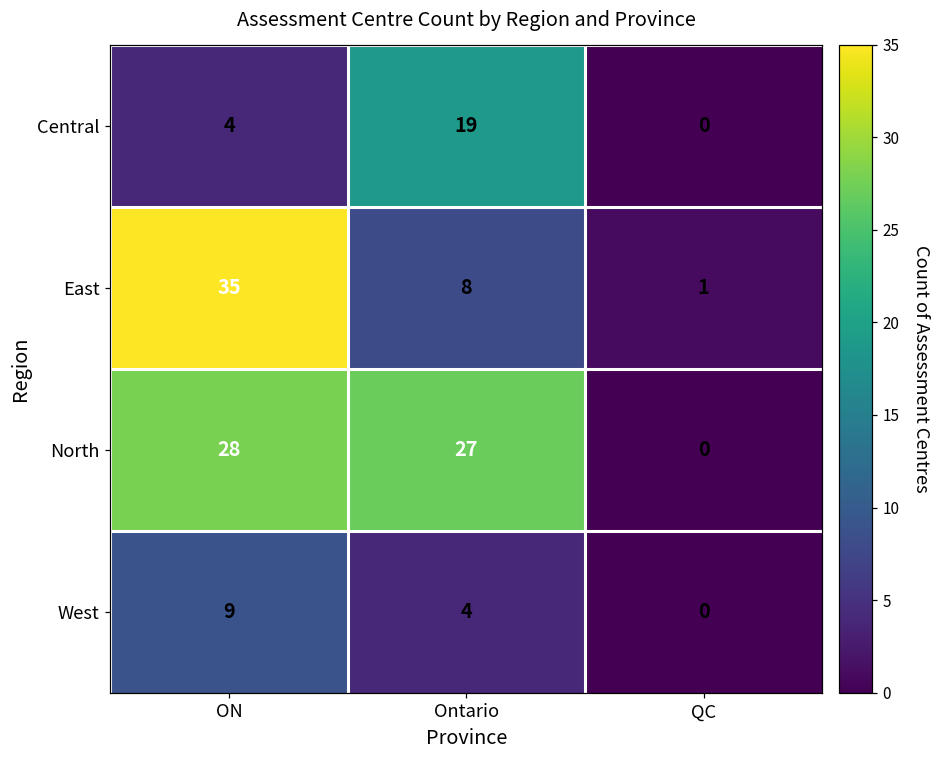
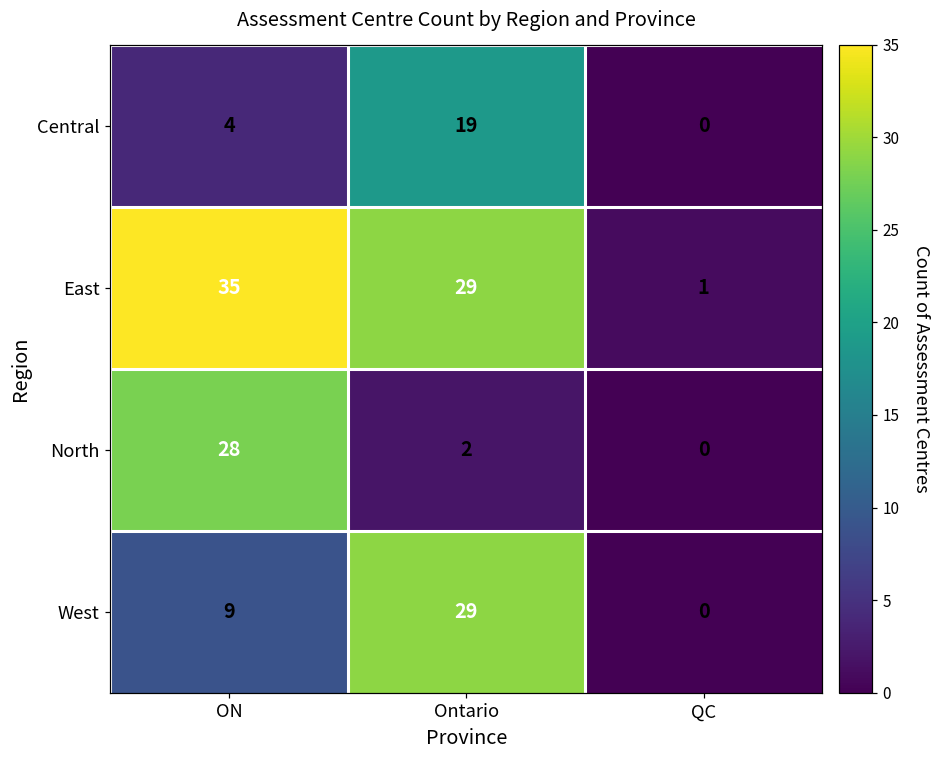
East, Ontario: 8 -> 29
North, Ontario: 27 -> 2
West, Ontario: 4 -> 29
